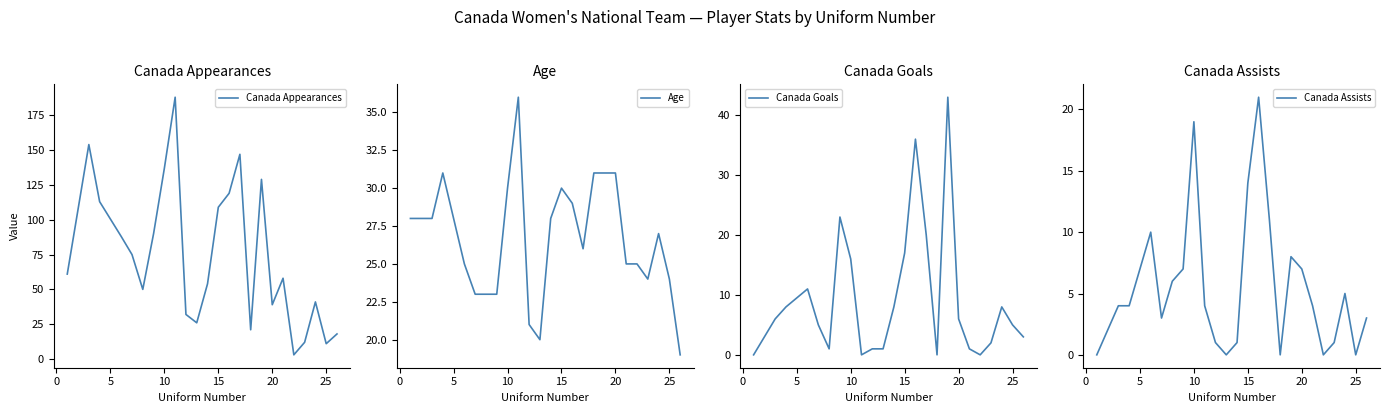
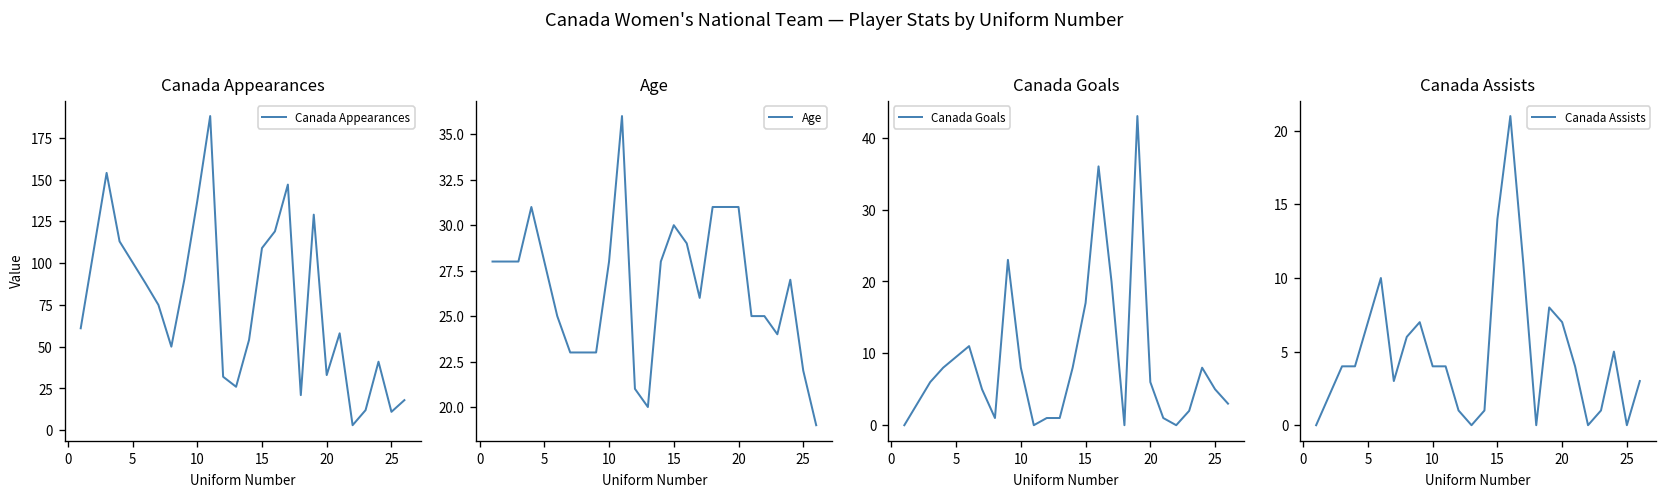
Canada Appearances, 20: 39 -> 33
Age, 10: 30 -> 28
Age, 25: 24 -> 22
Canada Goals, 10: 16 -> 8
Canada Assists, 10: 19 -> 4
